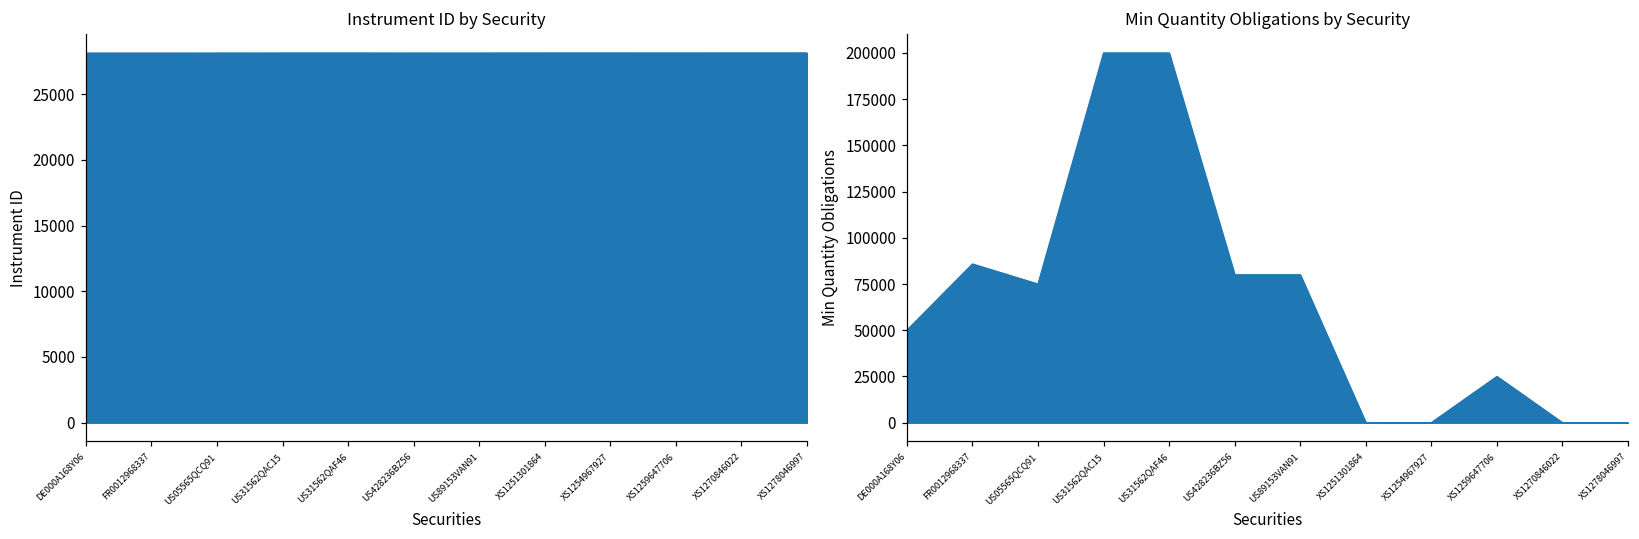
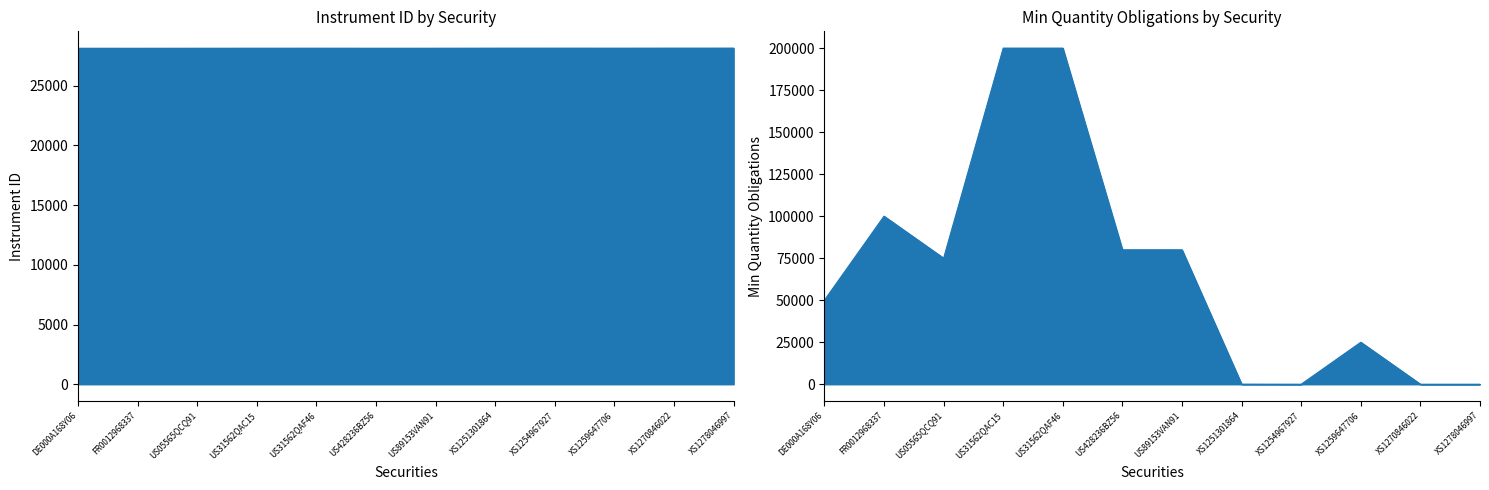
Min Quantity Obligations by Security, FR0012968337: 86000 -> 100000
